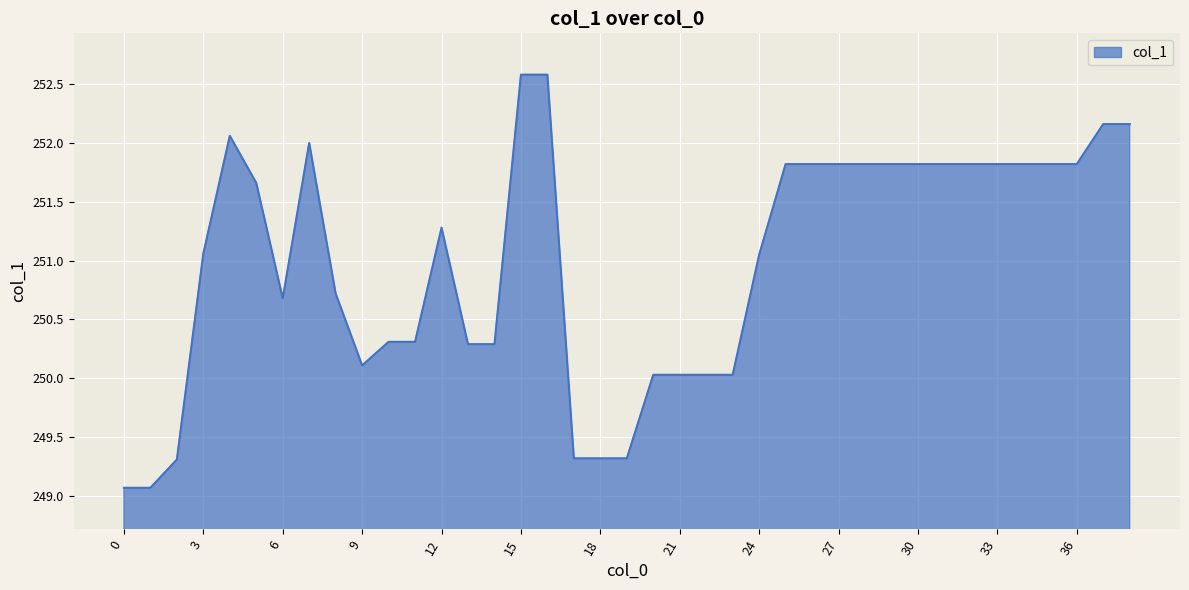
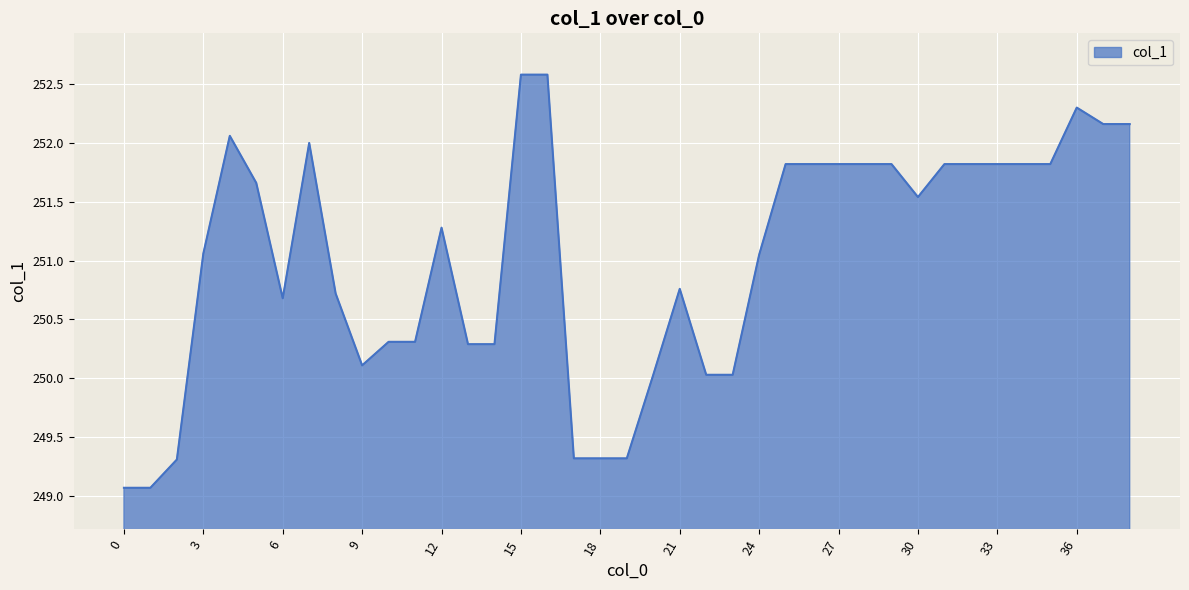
21: 250.03 -> 250.76
30: 251.82 -> 251.54
36: 251.82 -> 252.30
